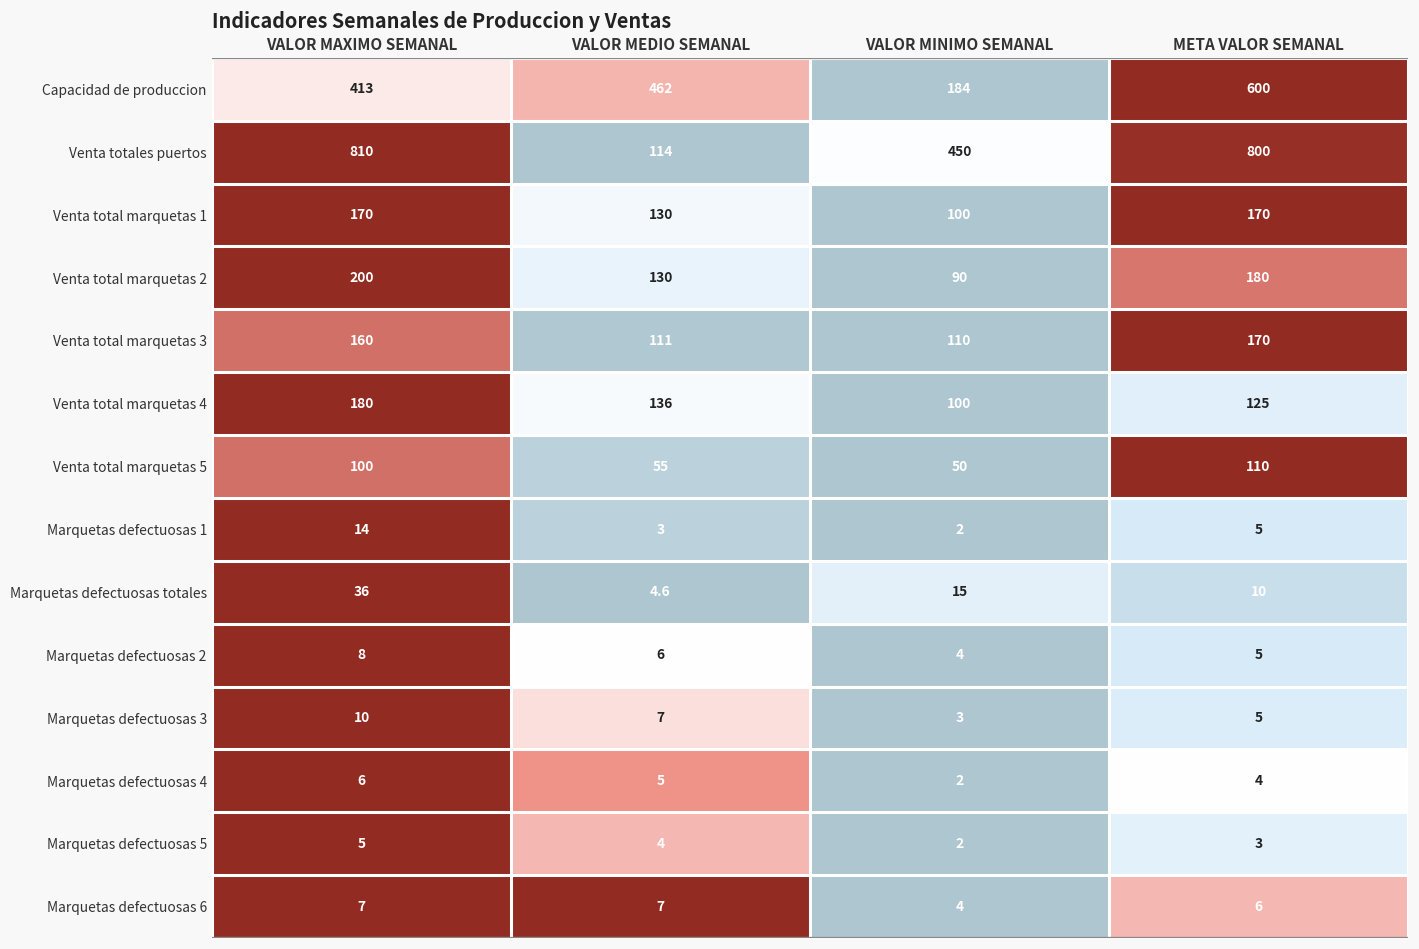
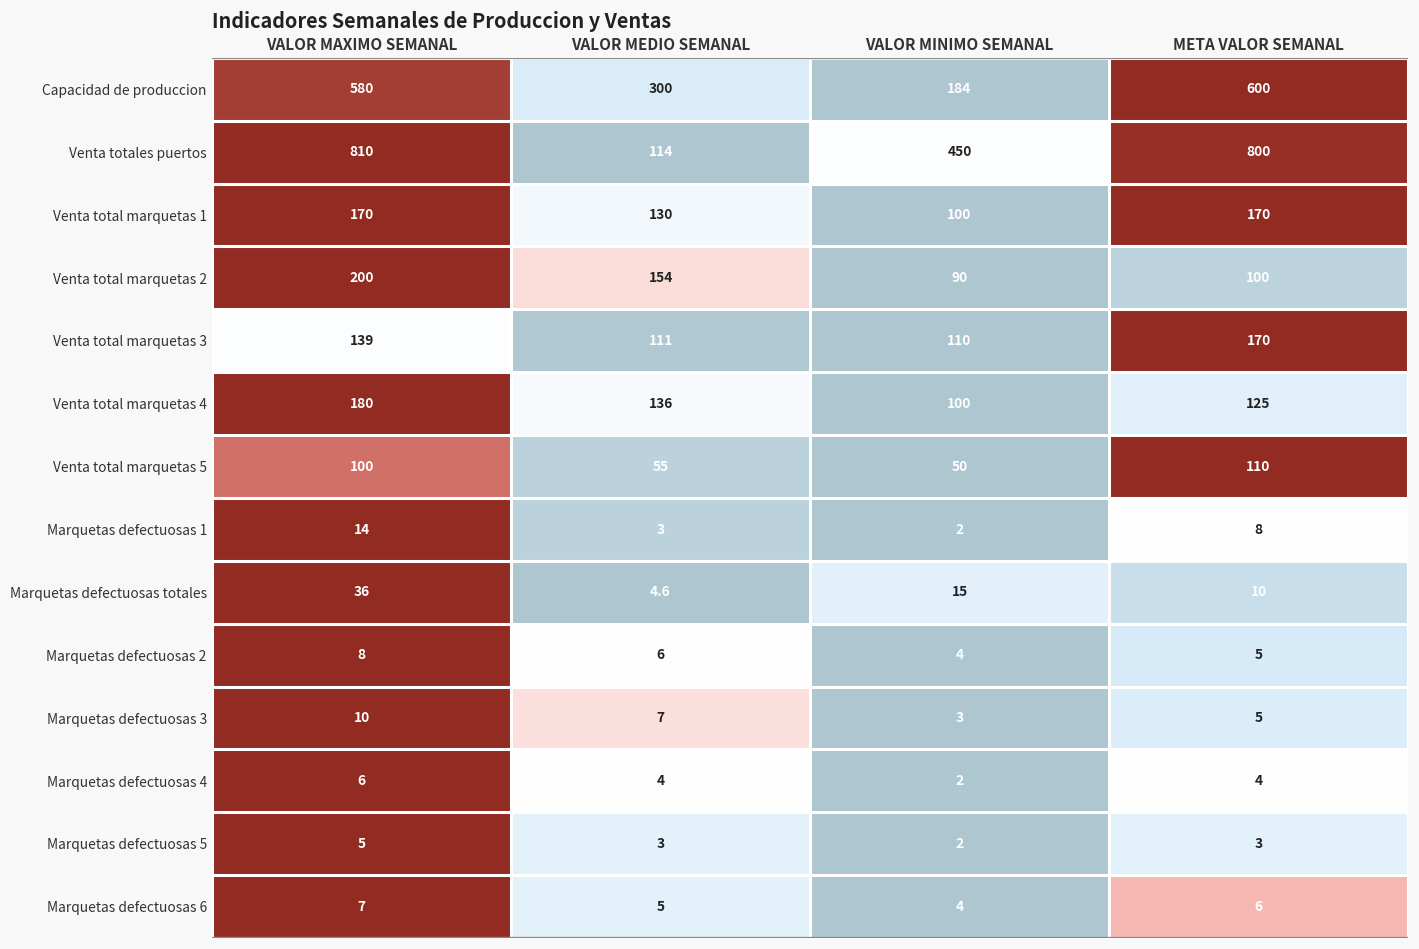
Capacidad de produccion, VALOR MAXIMO SEMANAL: 413 -> 580
Capacidad de produccion, VALOR MEDIO SEMANAL: 462 -> 300
Venta total marquetas 2, VALOR MEDIO SEMANAL: 130 -> 154
Venta total marquetas 2, META VALOR SEMANAL: 180 -> 100
Venta total marquetas 3, VALOR MAXIMO SEMANAL: 160 -> 139
Marquetas defectuosas 1, META VALOR SEMANAL: 5 -> 8
Marquetas defectuosas 4, VALOR MEDIO SEMANAL: 5 -> 4
Marquetas defectuosas 5, VALOR MEDIO SEMANAL: 4 -> 3
Marquetas defectuosas 6, VALOR MEDIO SEMANAL: 7 -> 5
